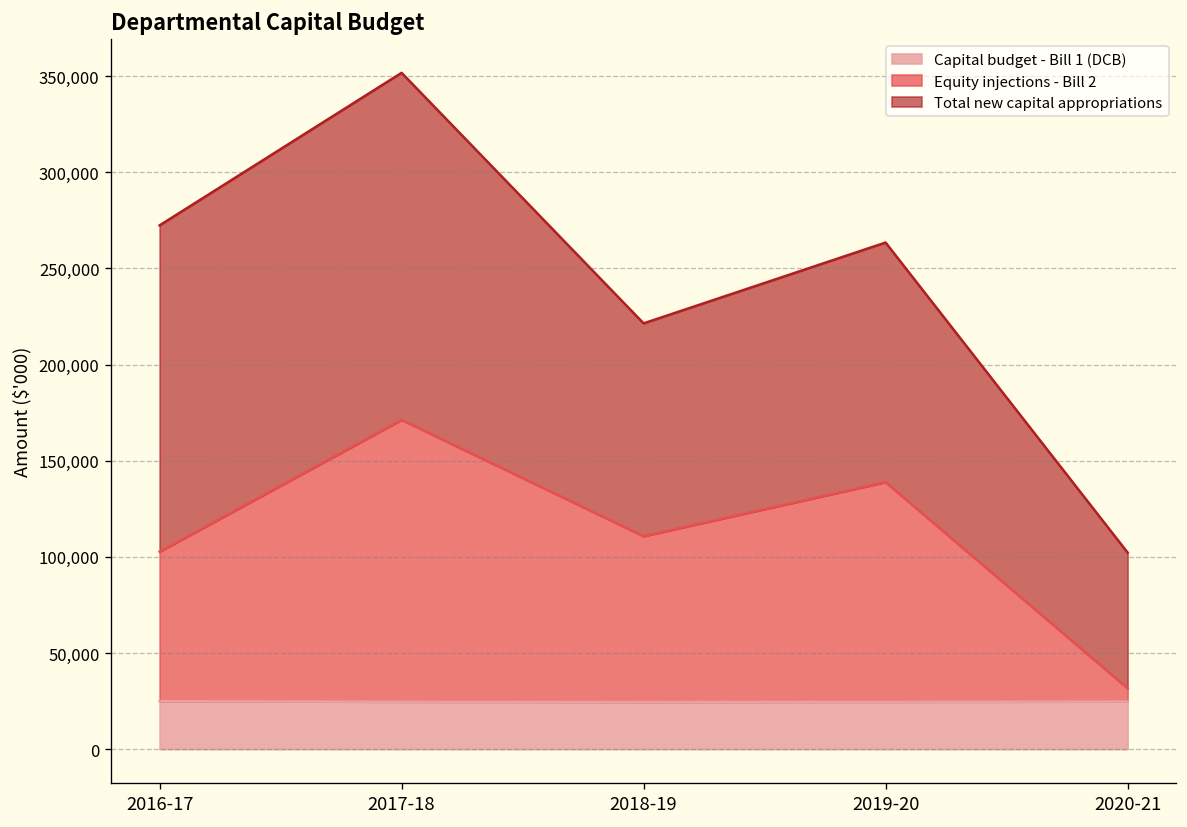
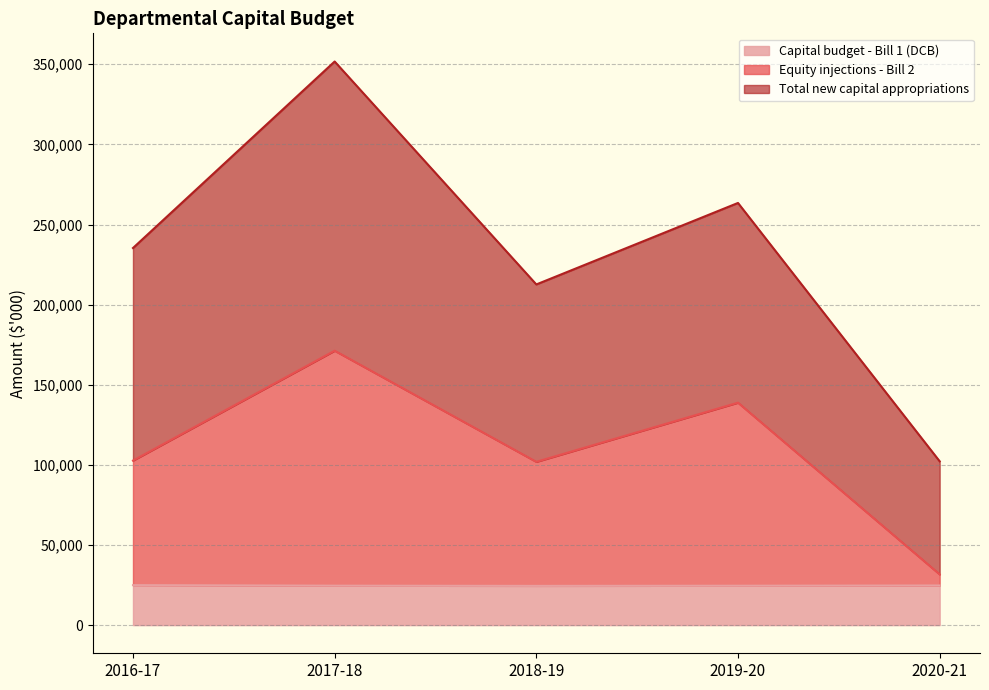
Total new capital appropriations, 2016-17: 170,000 -> 133,000
Equity injections - Bill 2, 2018-19: 86,000 -> 77,000
